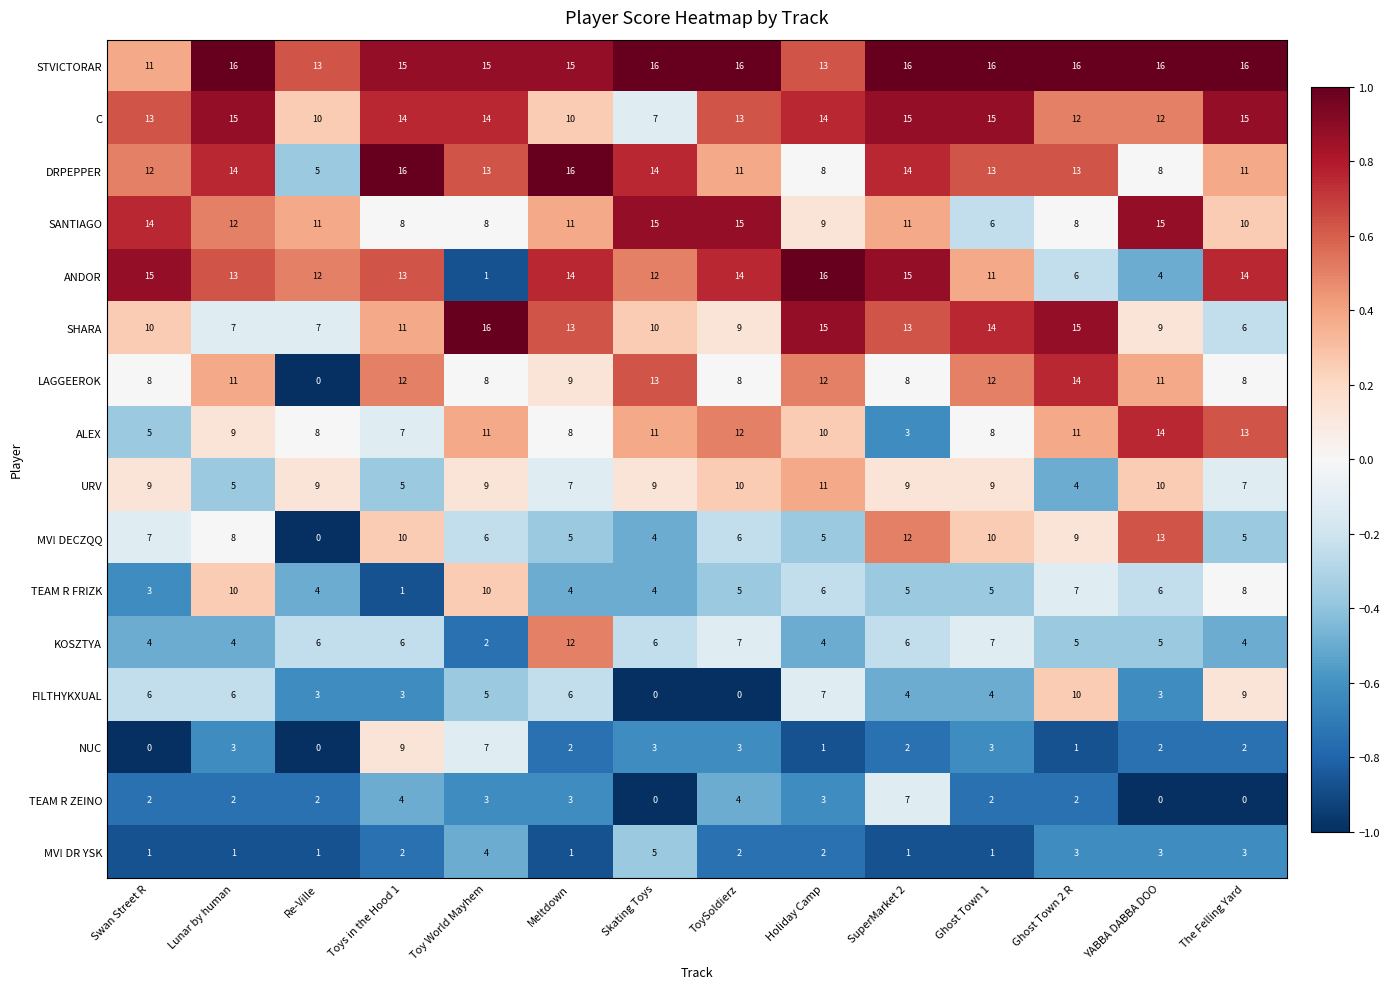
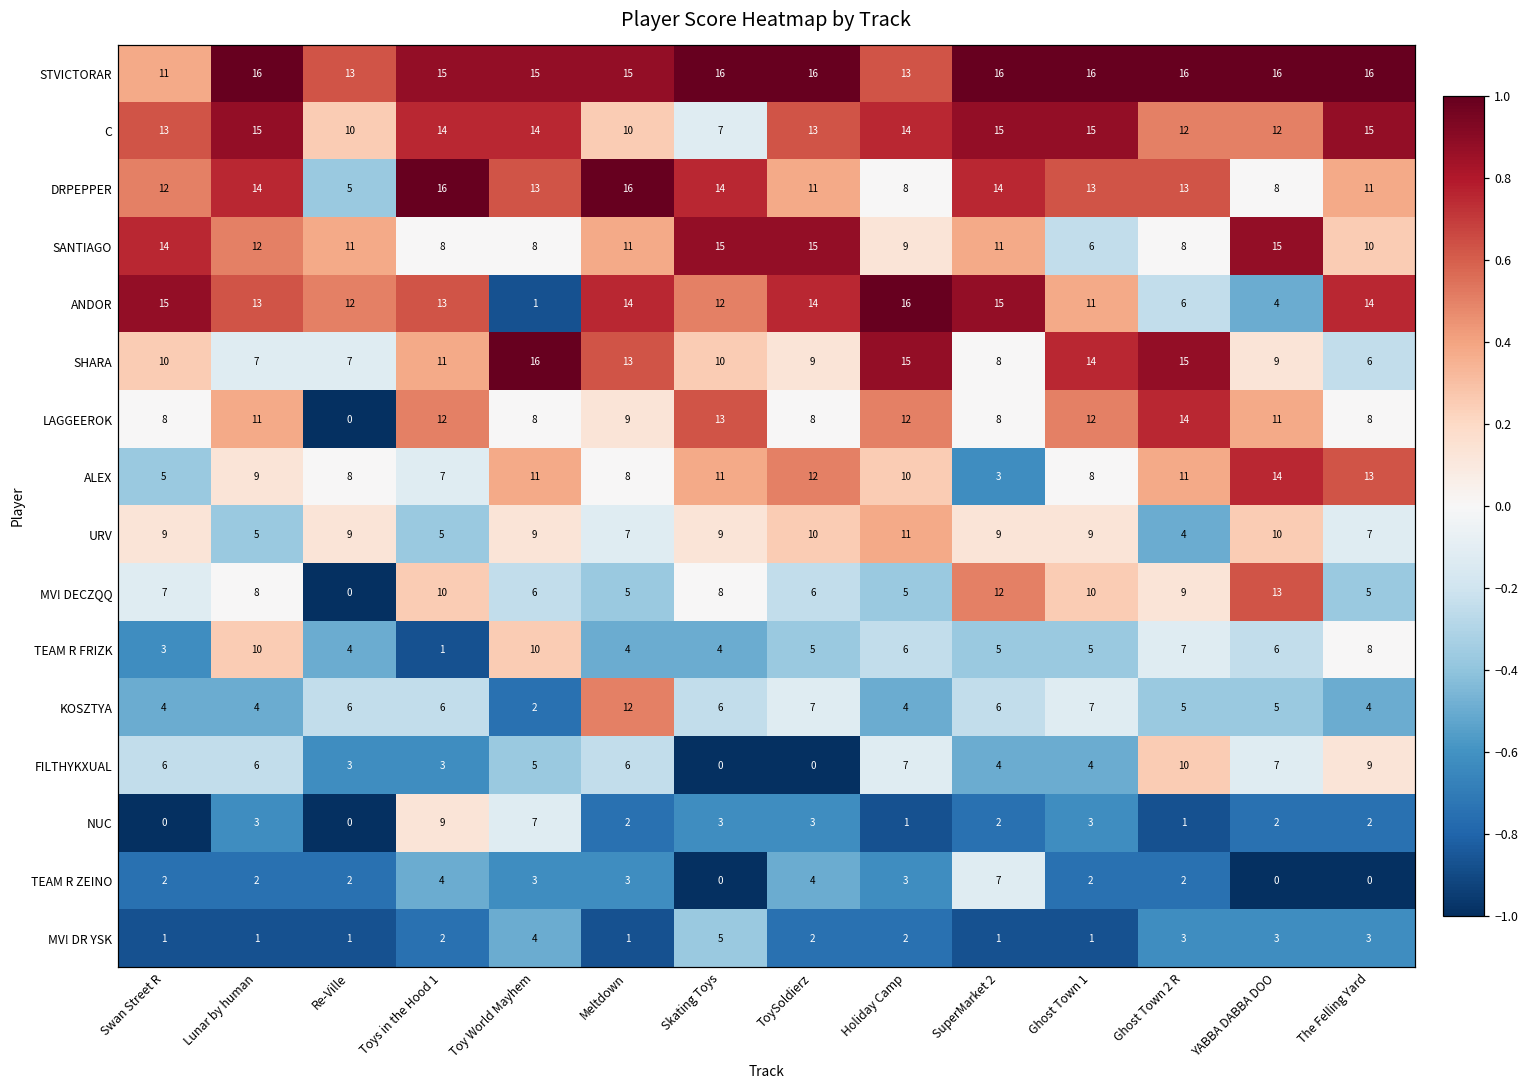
SHARA, SuperMarket 2: 13 -> 8
MV! DECZQQ, Skating Toys: 4 -> 8
FILTHYKXUAL, YABBA DABBA DOO: 3 -> 7
